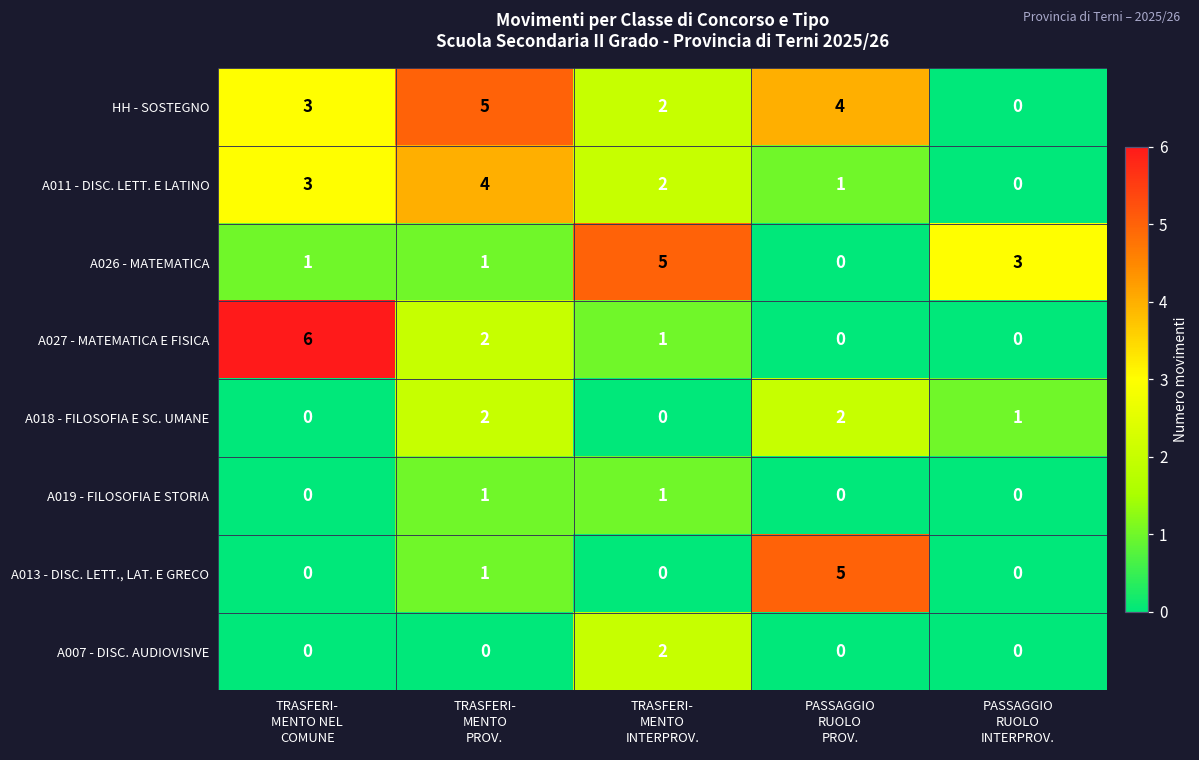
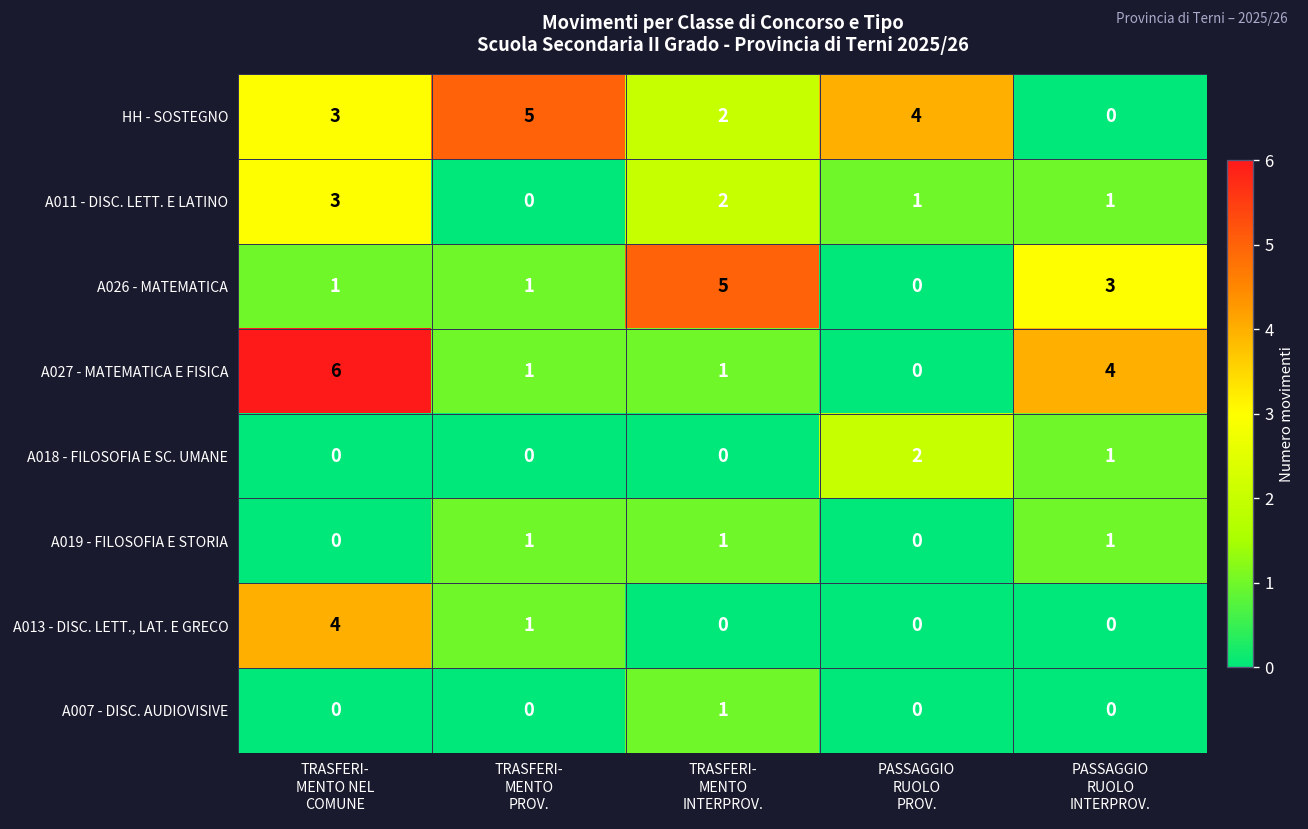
A011 - DISC. LETT. E LATINO, TRASFERI- MENTO PROV.: 4 -> 0
A011 - DISC. LETT. E LATINO, PASSAGGIO RUOLO INTERPROV.: 0 -> 1
A027 - MATEMATICA E FISICA, TRASFERI- MENTO PROV.: 2 -> 1
A027 - MATEMATICA E FISICA, PASSAGGIO RUOLO INTERPROV.: 0 -> 4
A018 - FILOSOFIA E SC. UMANE, TRASFERI- MENTO PROV.: 2 -> 0
A019 - FILOSOFIA E STORIA, PASSAGGIO RUOLO INTERPROV.: 0 -> 1
A013 - DISC. LETT., LAT. E GRECO, TRASFERI- MENTO NEL COMUNE: 0 -> 4
A013 - DISC. LETT., LAT. E GRECO, PASSAGGIO RUOLO PROV.: 5 -> 0
A007 - DISC. AUDIOVISIVE, TRASFERI- MENTO INTERPROV.: 2 -> 1
